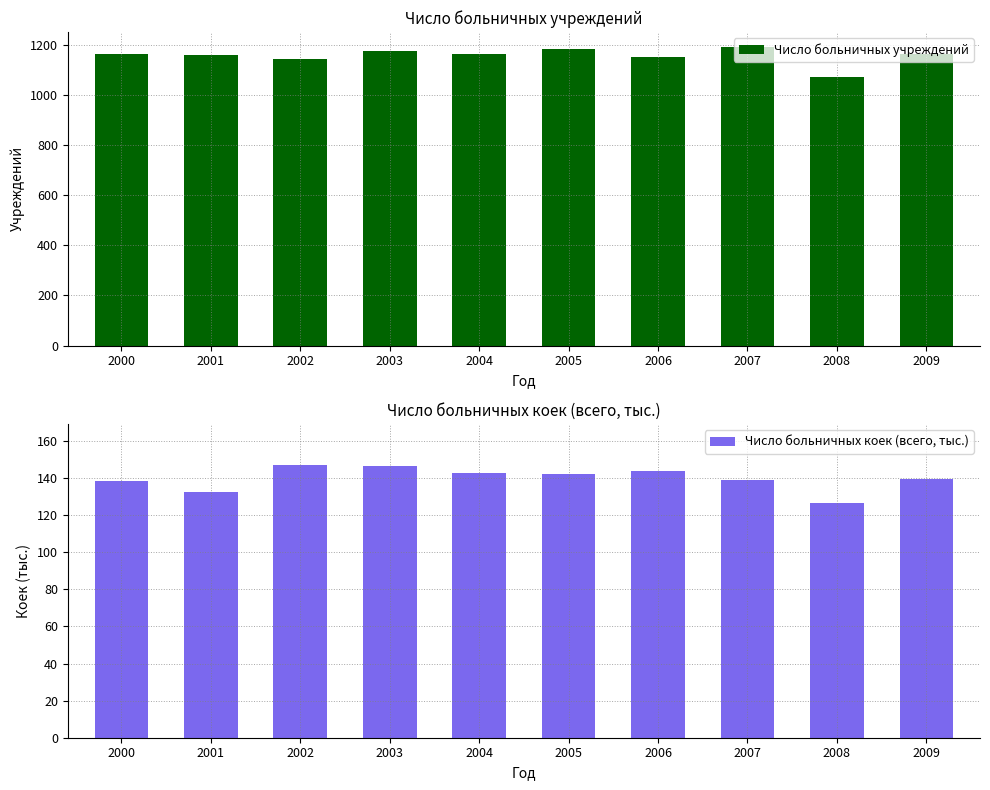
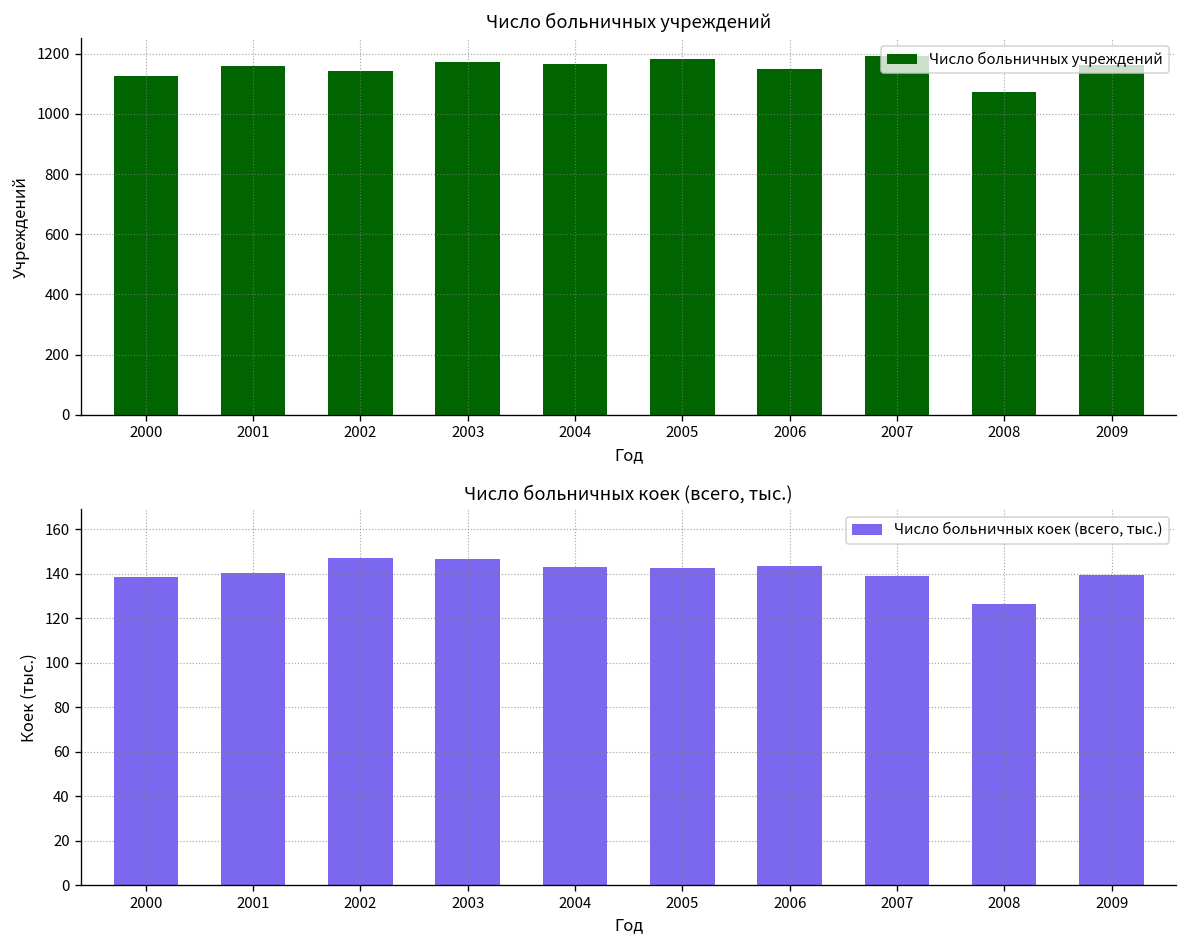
Число больничных учреждений, 2000: 1160 -> 1130
Число больничных коек (всего, тыс.), 2001: 133 -> 140
